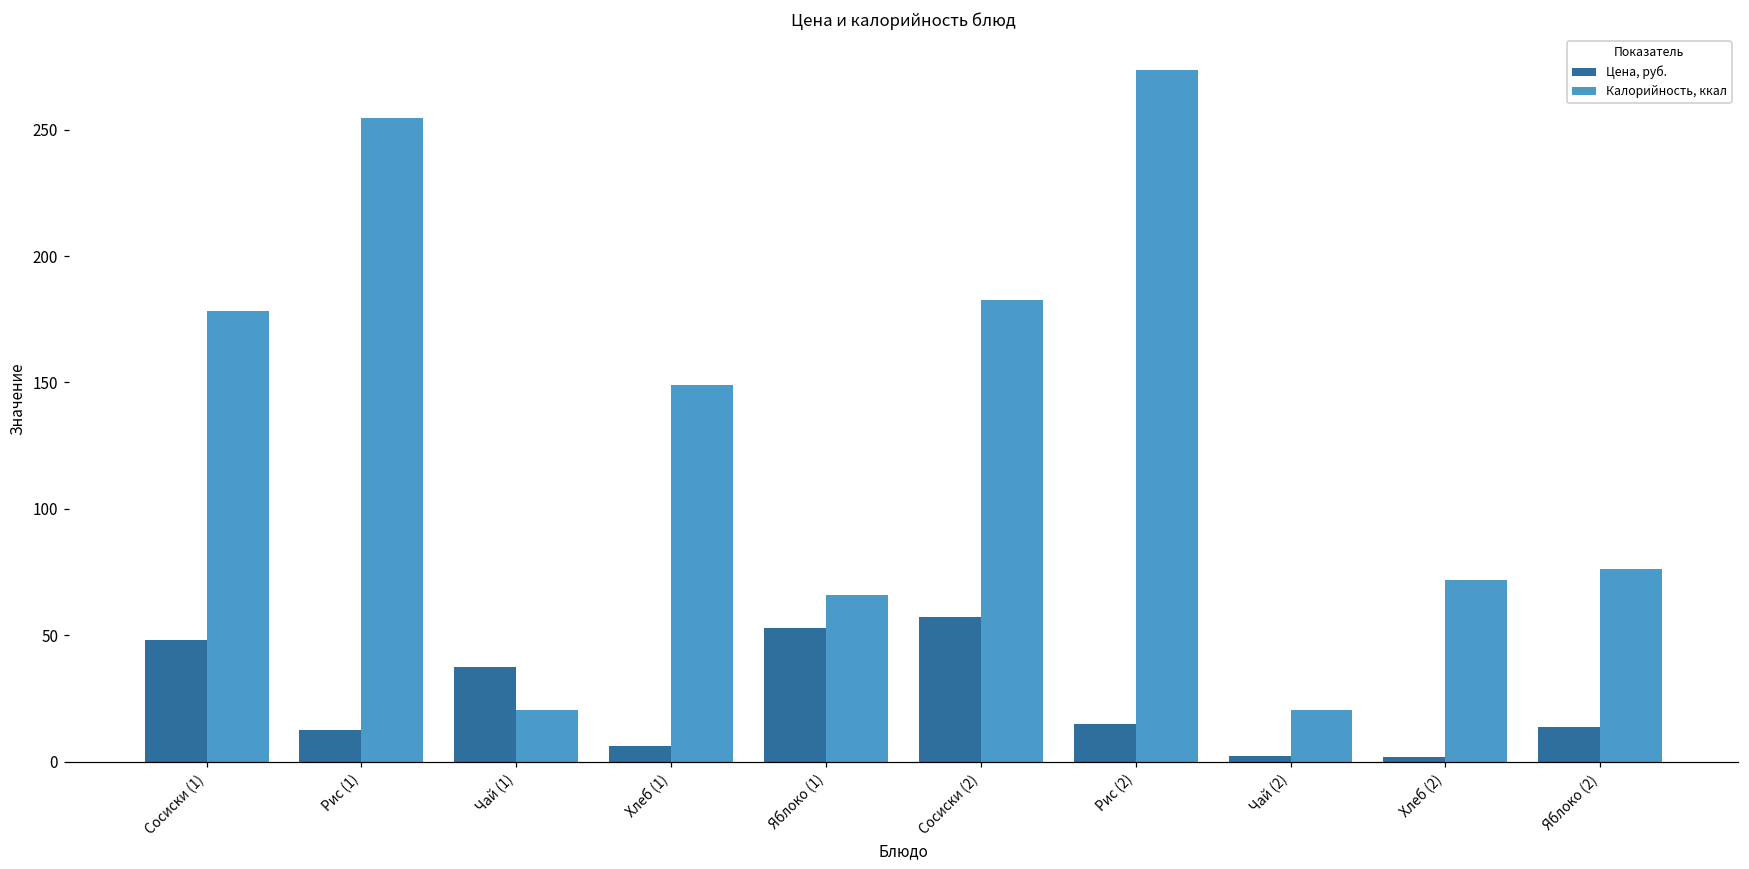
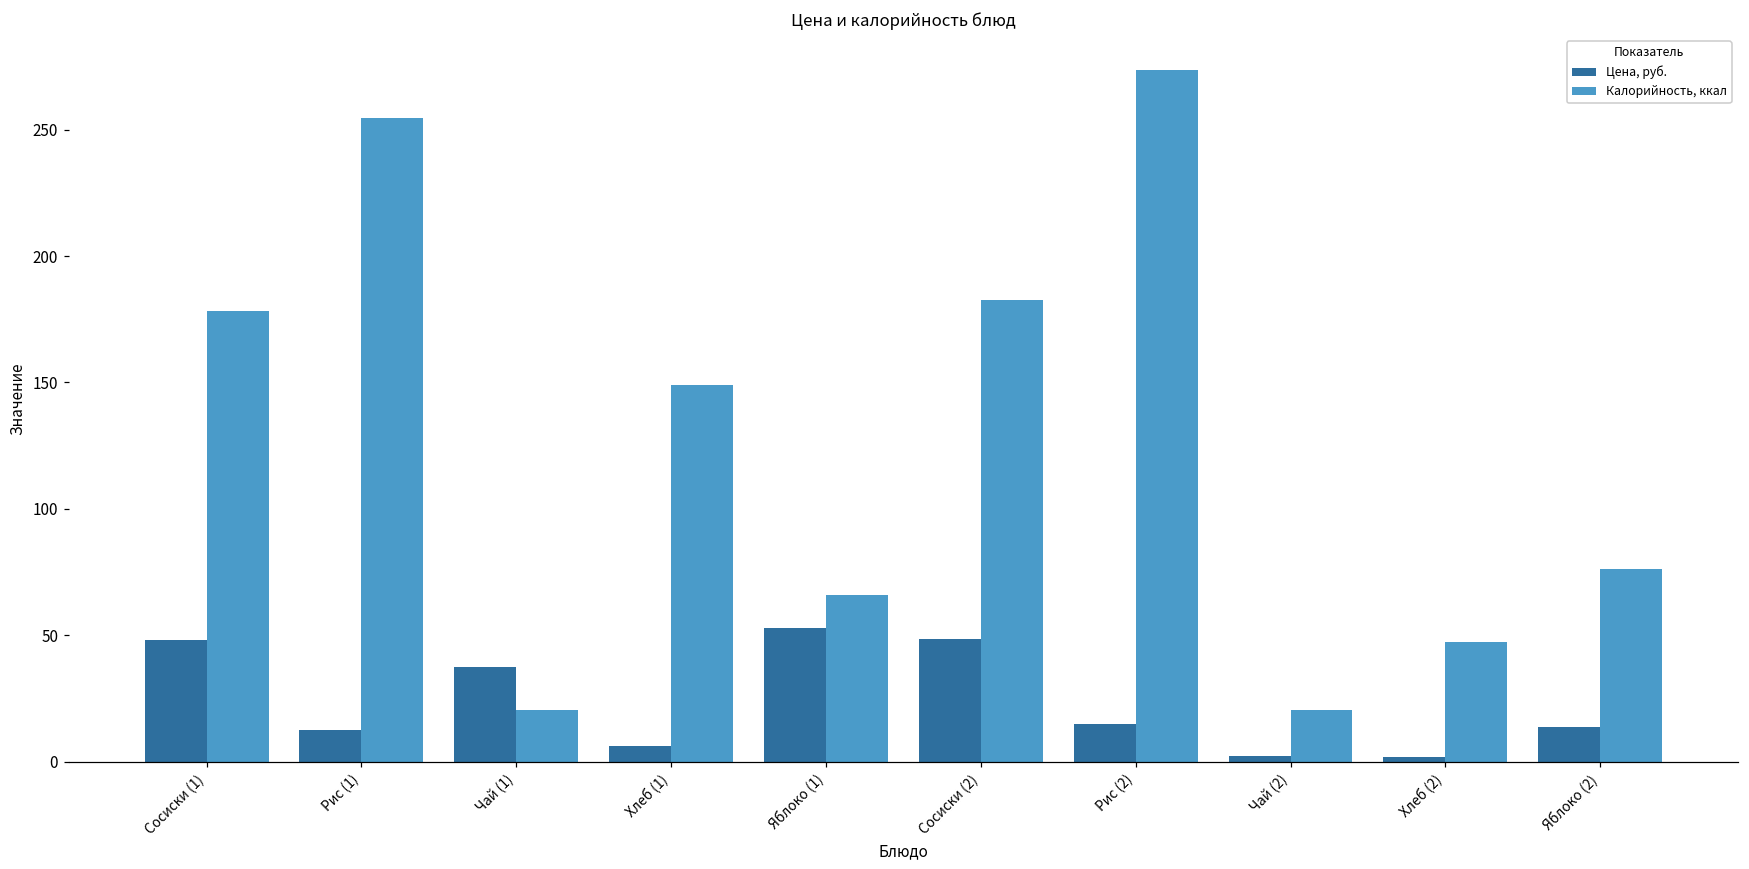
Цена, руб., Сосиски (2): 57 -> 49
Калорийность, ккал, Хлеб (2): 72 -> 47
